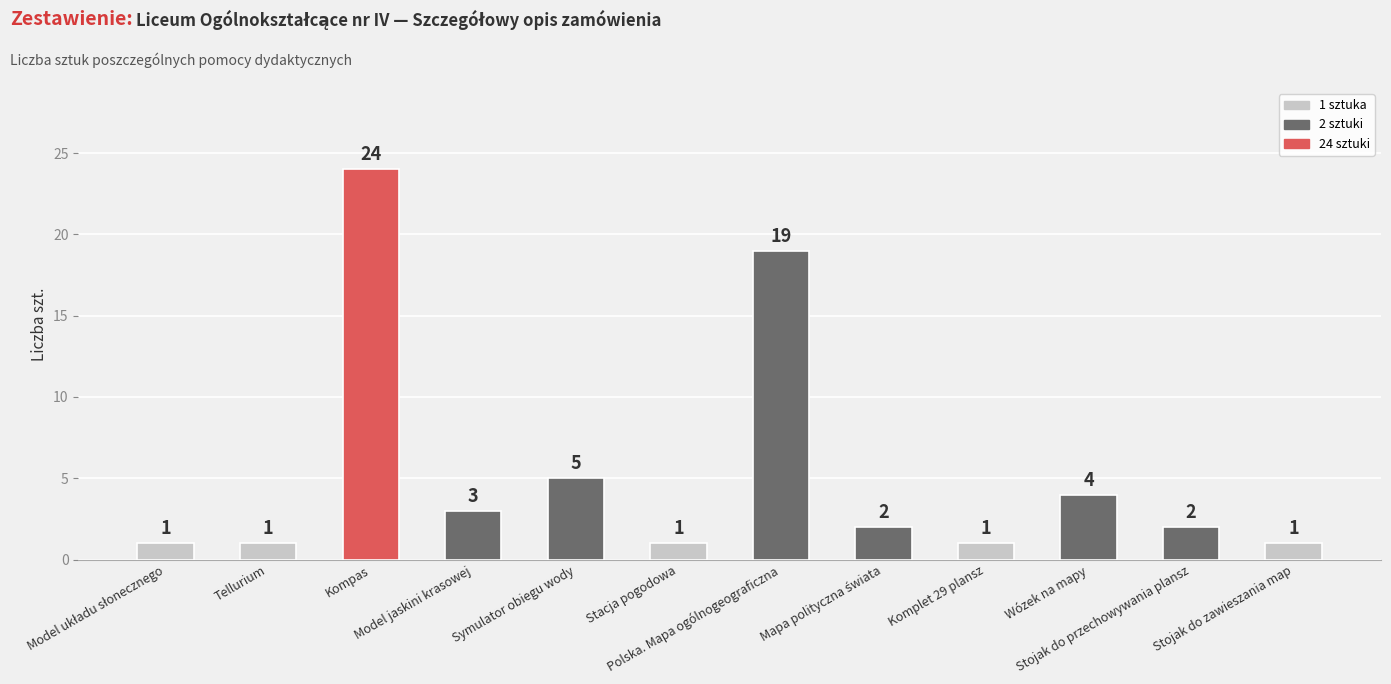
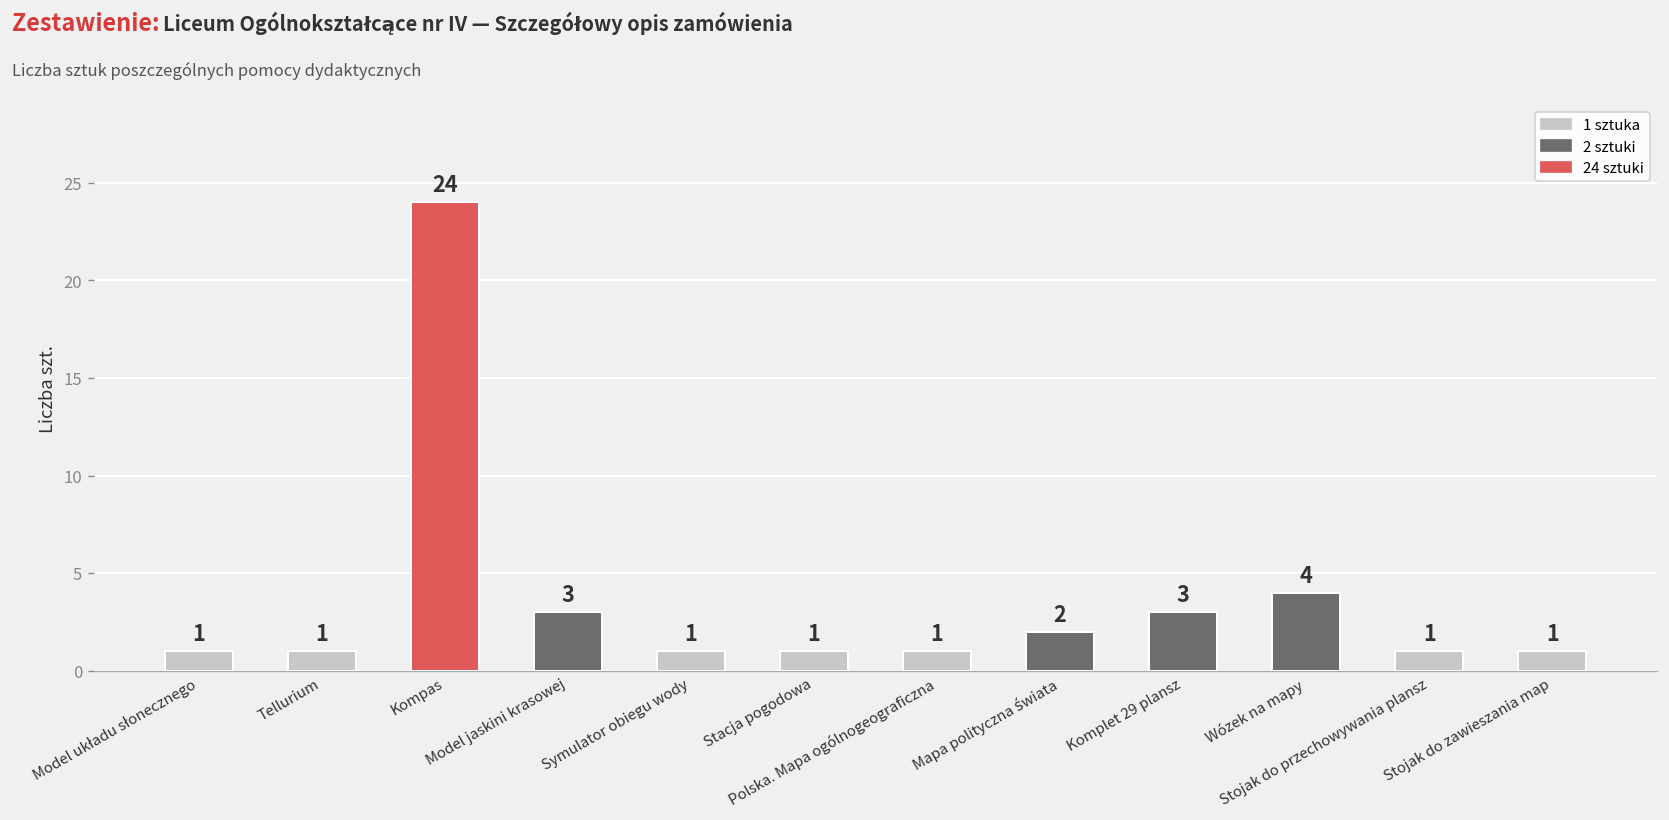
Symulator obiegu wody: 5 -> 1
Polska. Mapa ogólnogeograficzna: 19 -> 1
Komplet 29 plansz: 1 -> 3
Stojak do przechowywania plansz: 2 -> 1
